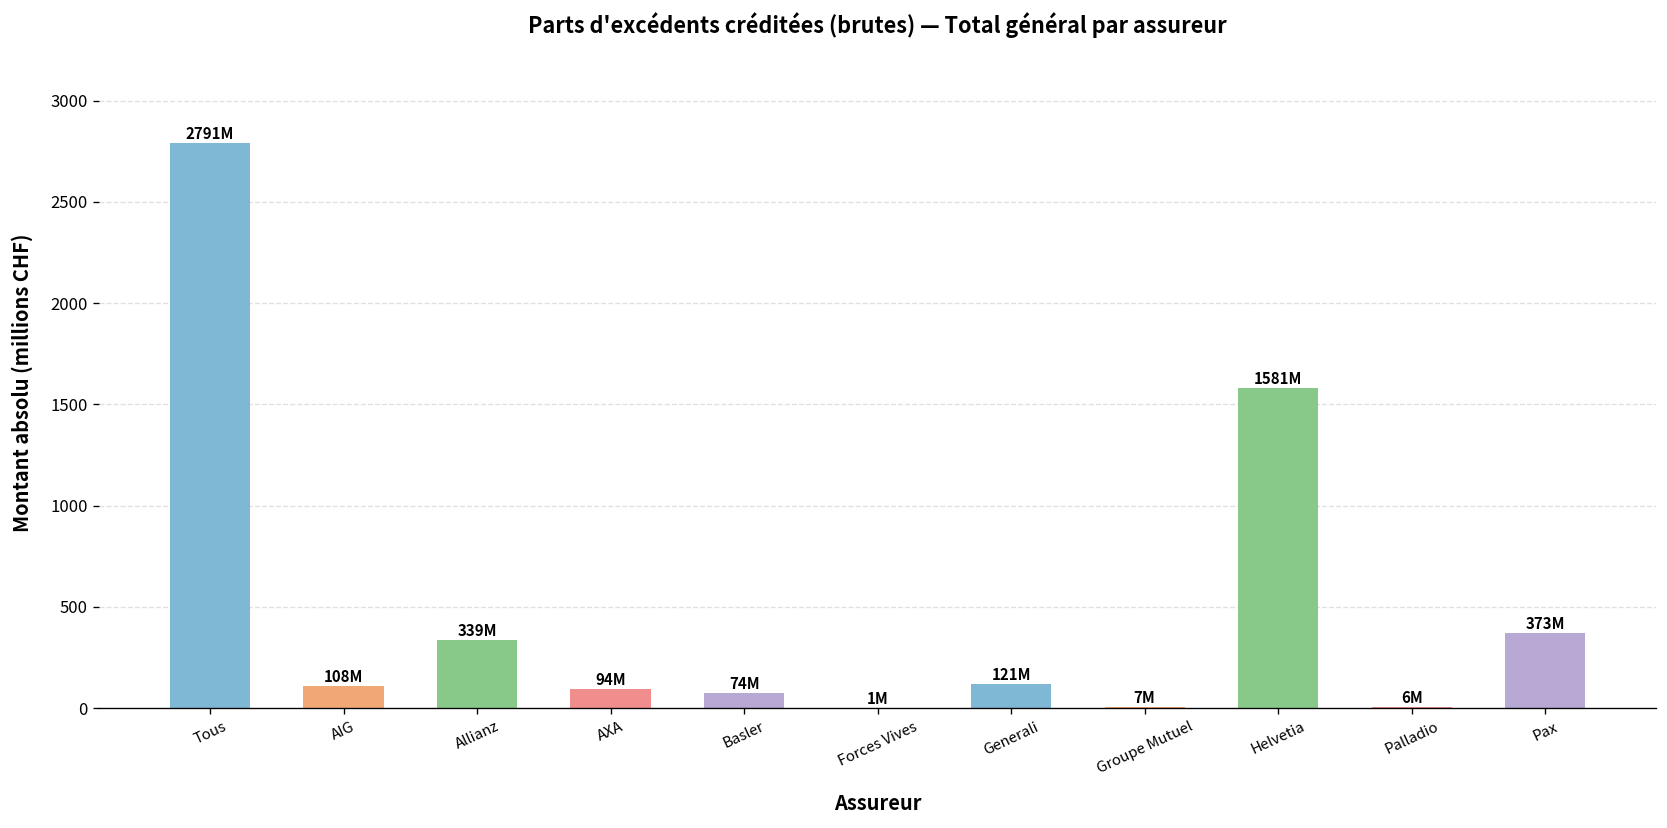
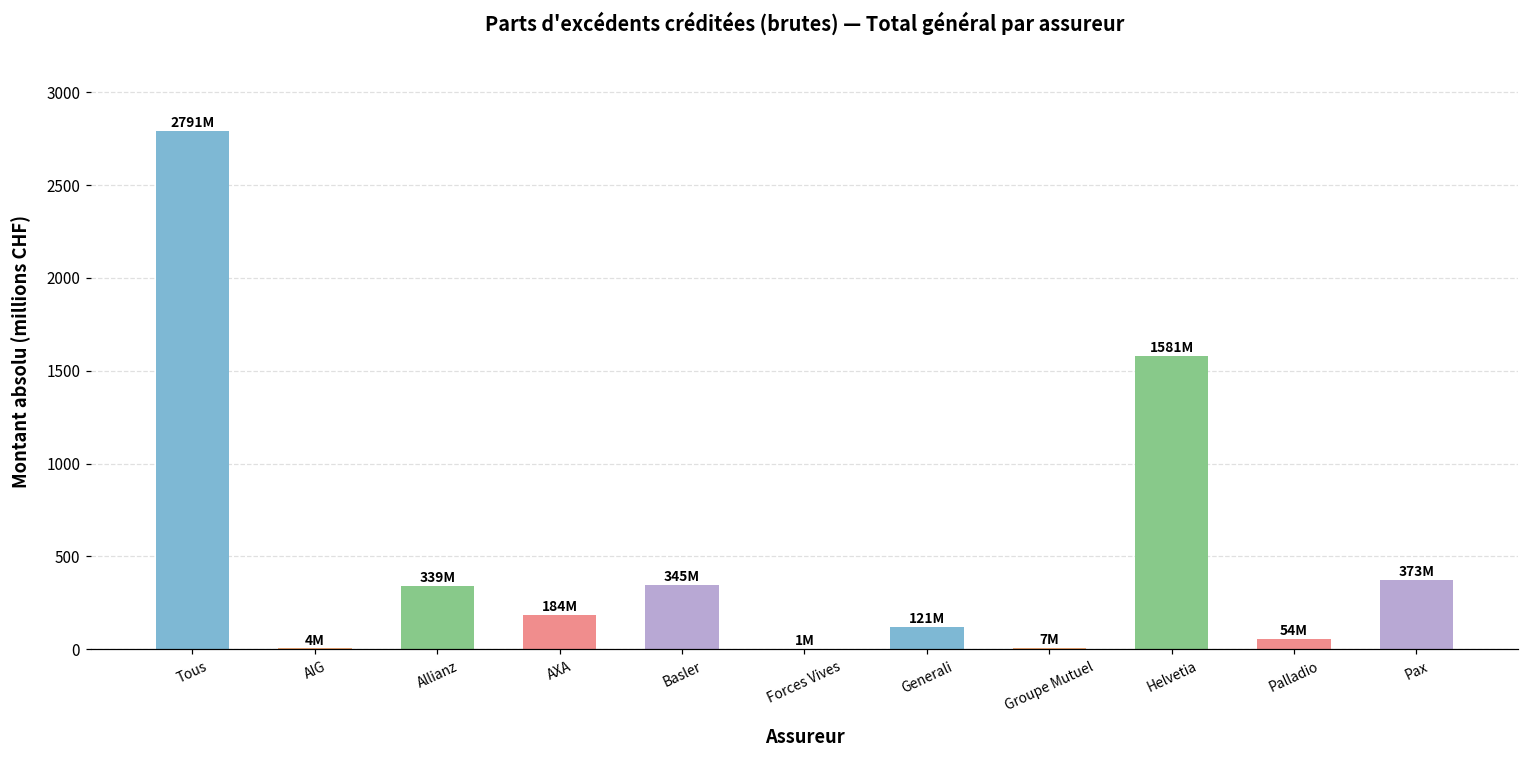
AIG: 108M -> 4M
AXA: 94M -> 184M
Basler: 74M -> 345M
Palladio: 6M -> 54M
